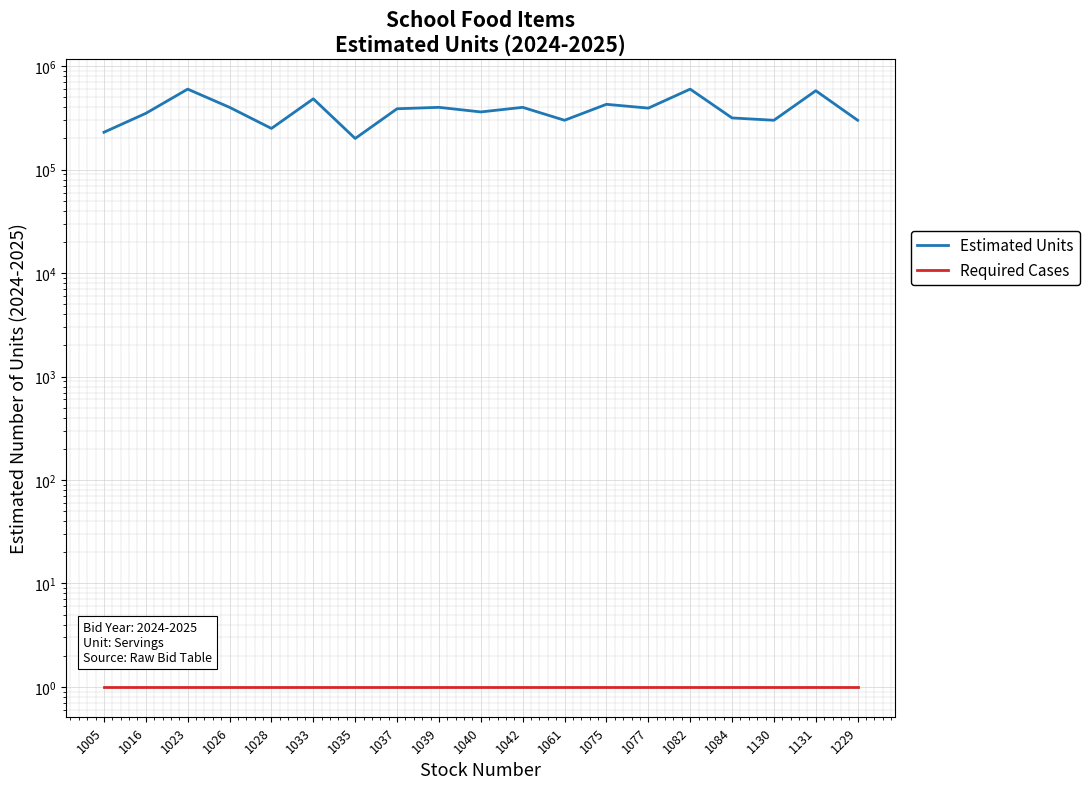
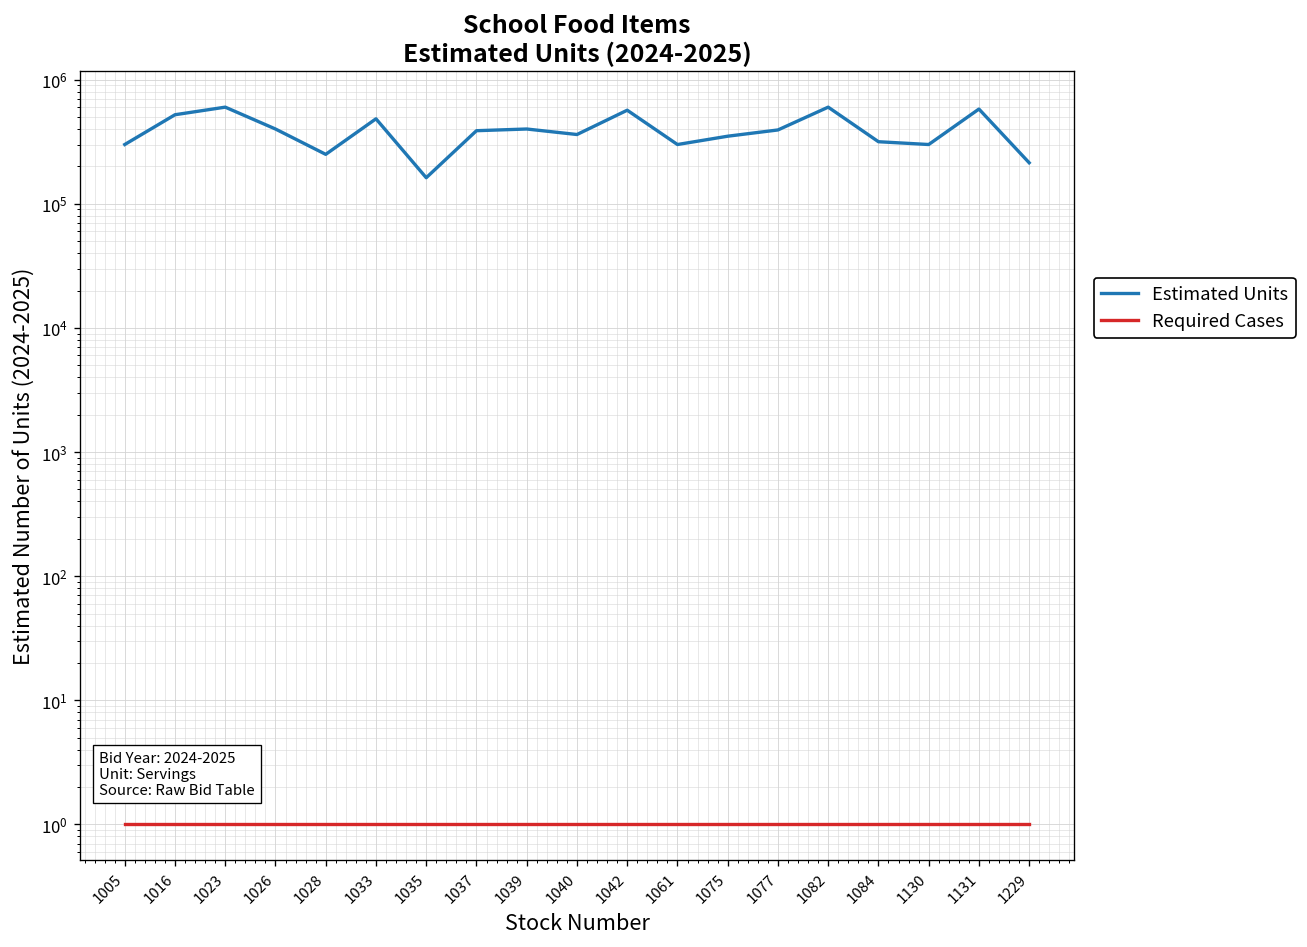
Estimated Units, 1005: 230000 -> 300000
Estimated Units, 1016: 350000 -> 500000
Estimated Units, 1035: 200000 -> 160000
Estimated Units, 1042: 400000 -> 600000
Estimated Units, 1075: 430000 -> 350000
Estimated Units, 1229: 300000 -> 210000
